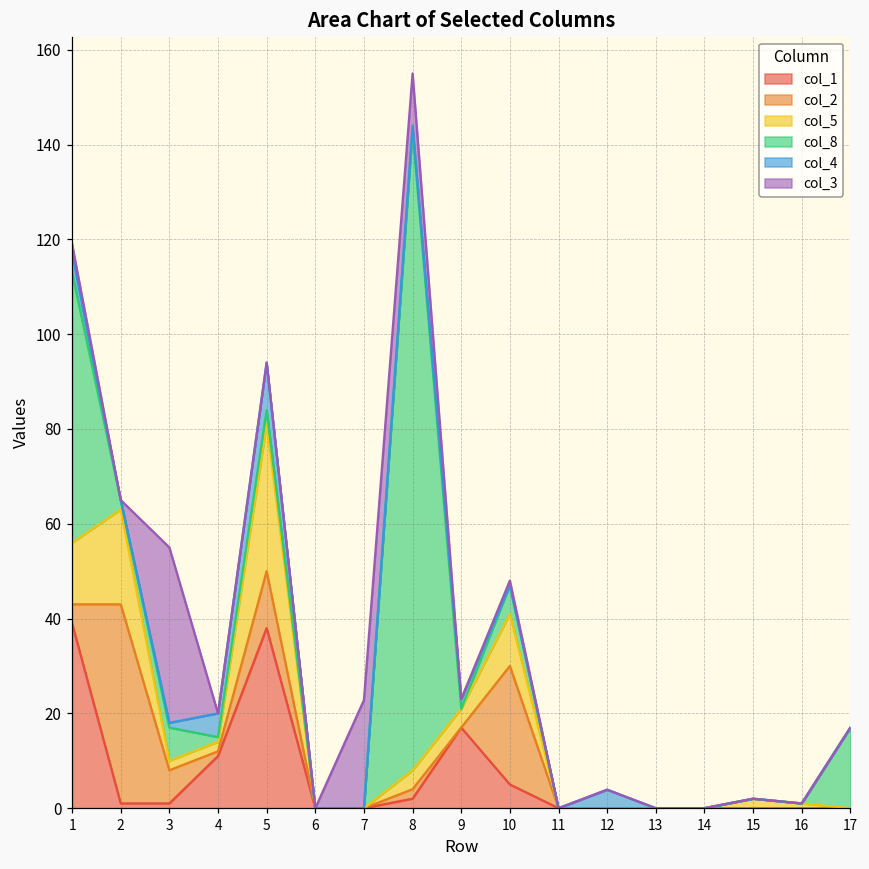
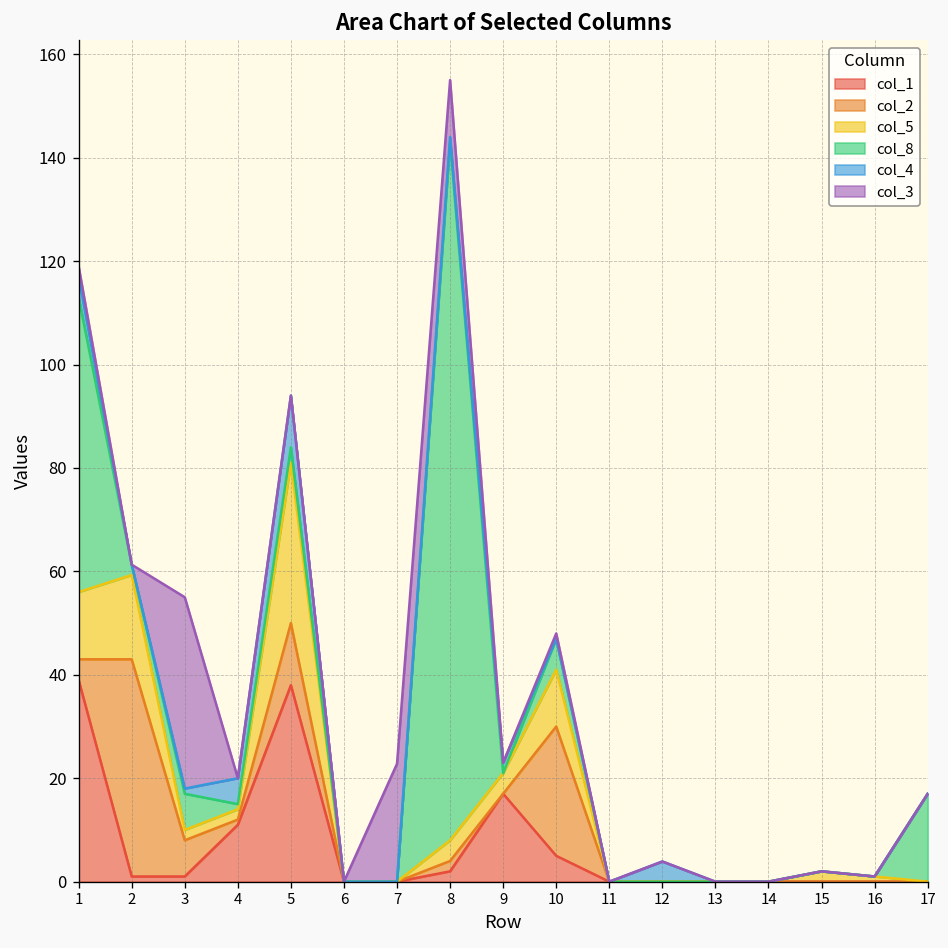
col_5, 2: 20 -> 16
